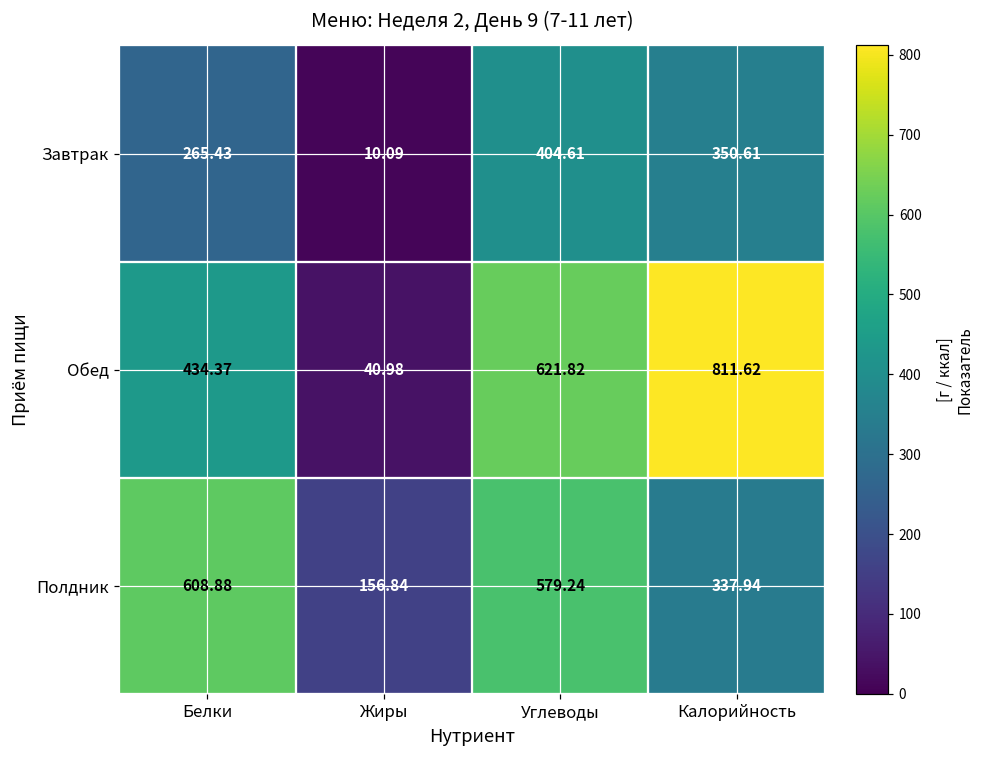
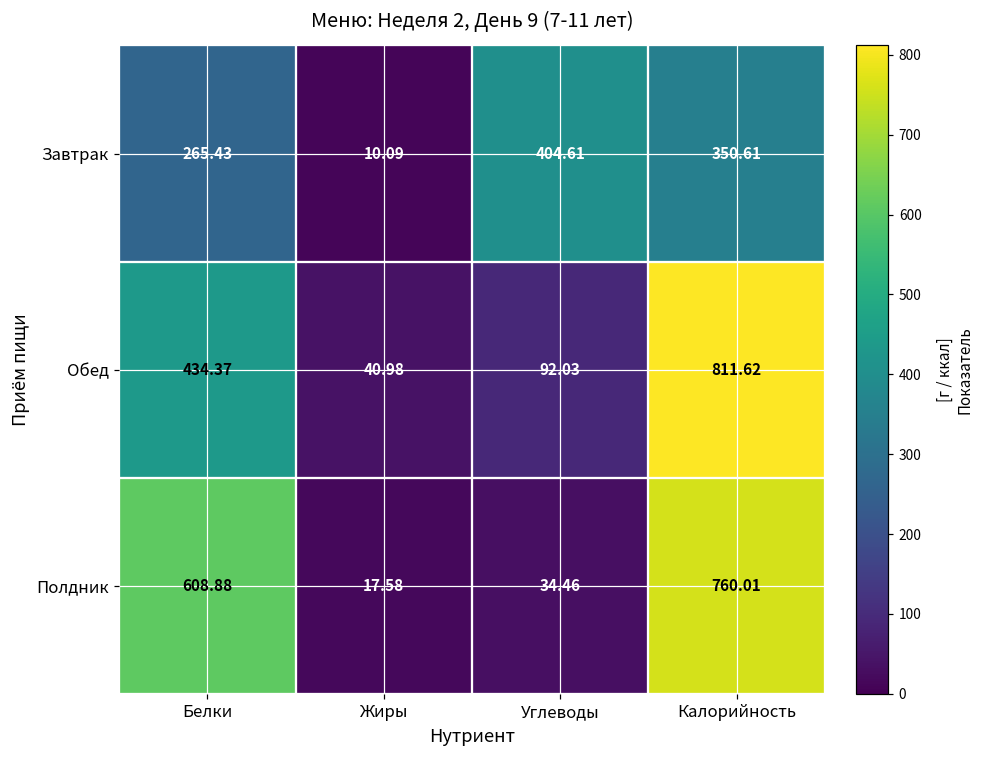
Обед, Углеводы: 621.82 -> 92.03
Полдник, Жиры: 156.84 -> 17.58
Полдник, Углеводы: 579.24 -> 34.46
Полдник, Калорийность: 337.94 -> 760.01
